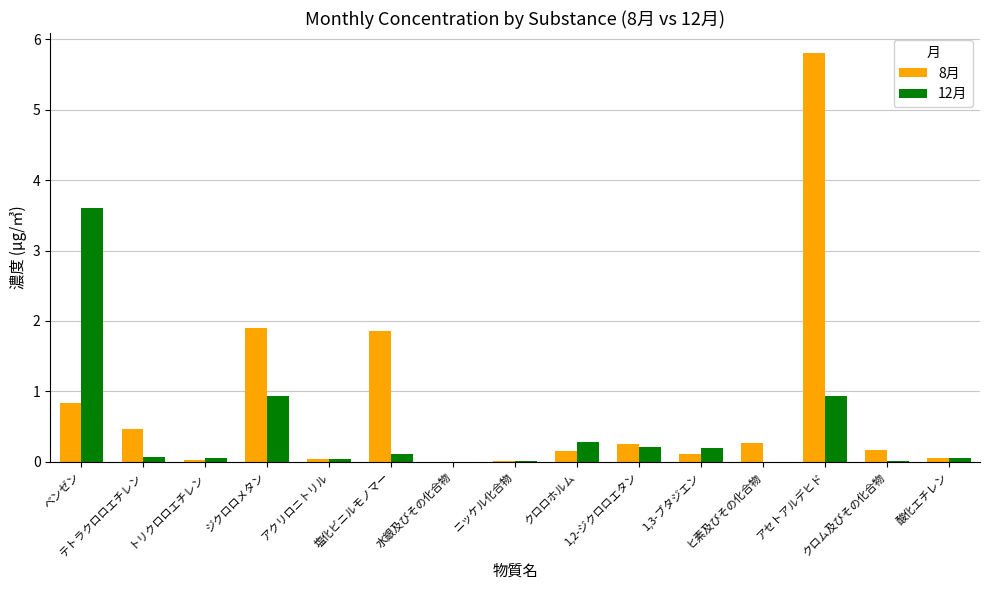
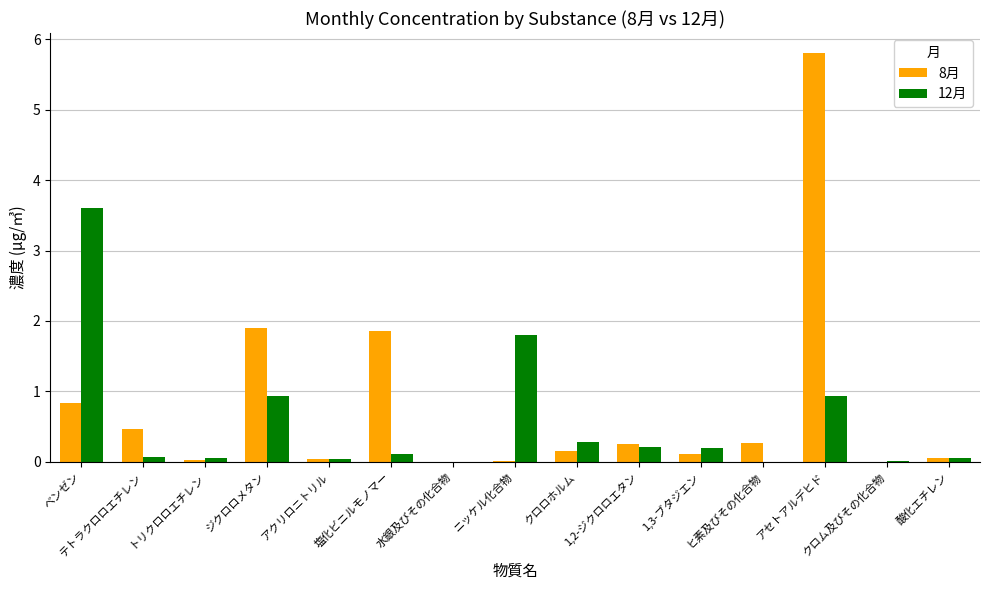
12月, ニッケル化合物: 0.0 -> 1.8
8月, クロム及びその化合物: 0.2 -> 0.0
